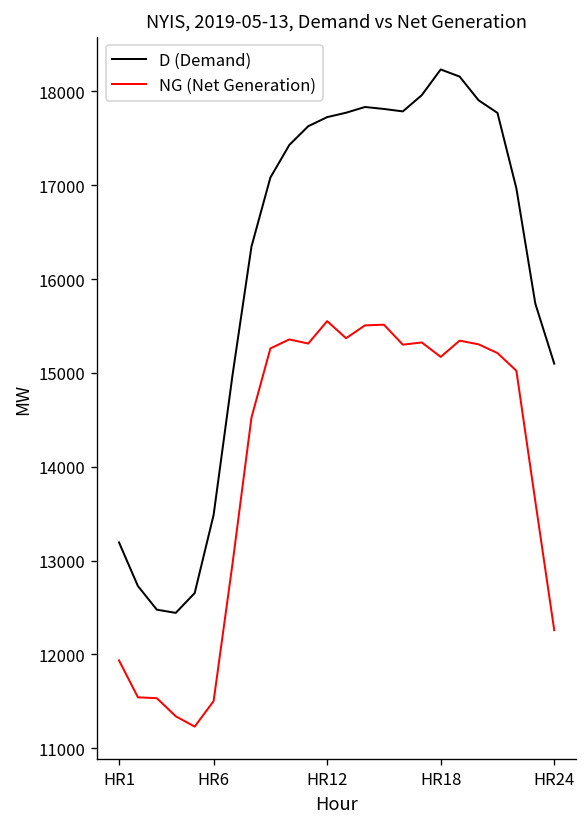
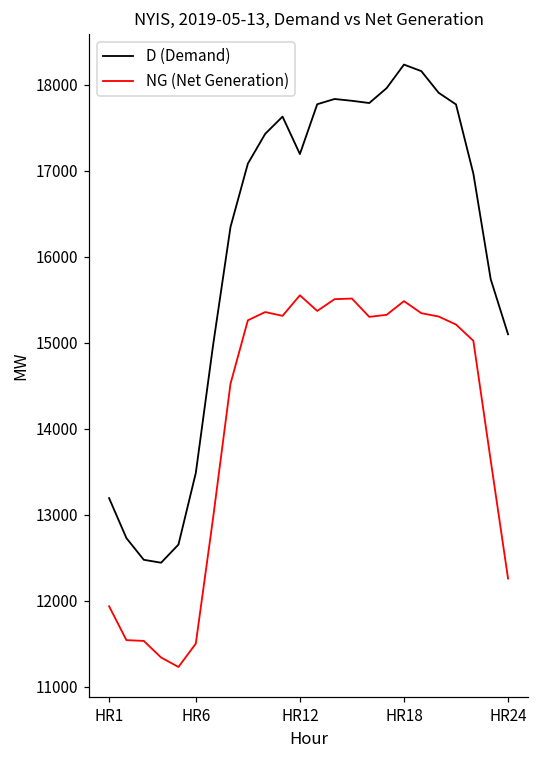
D (Demand), HR12: 17700 -> 17200
NG (Net Generation), HR18: 15200 -> 15500
